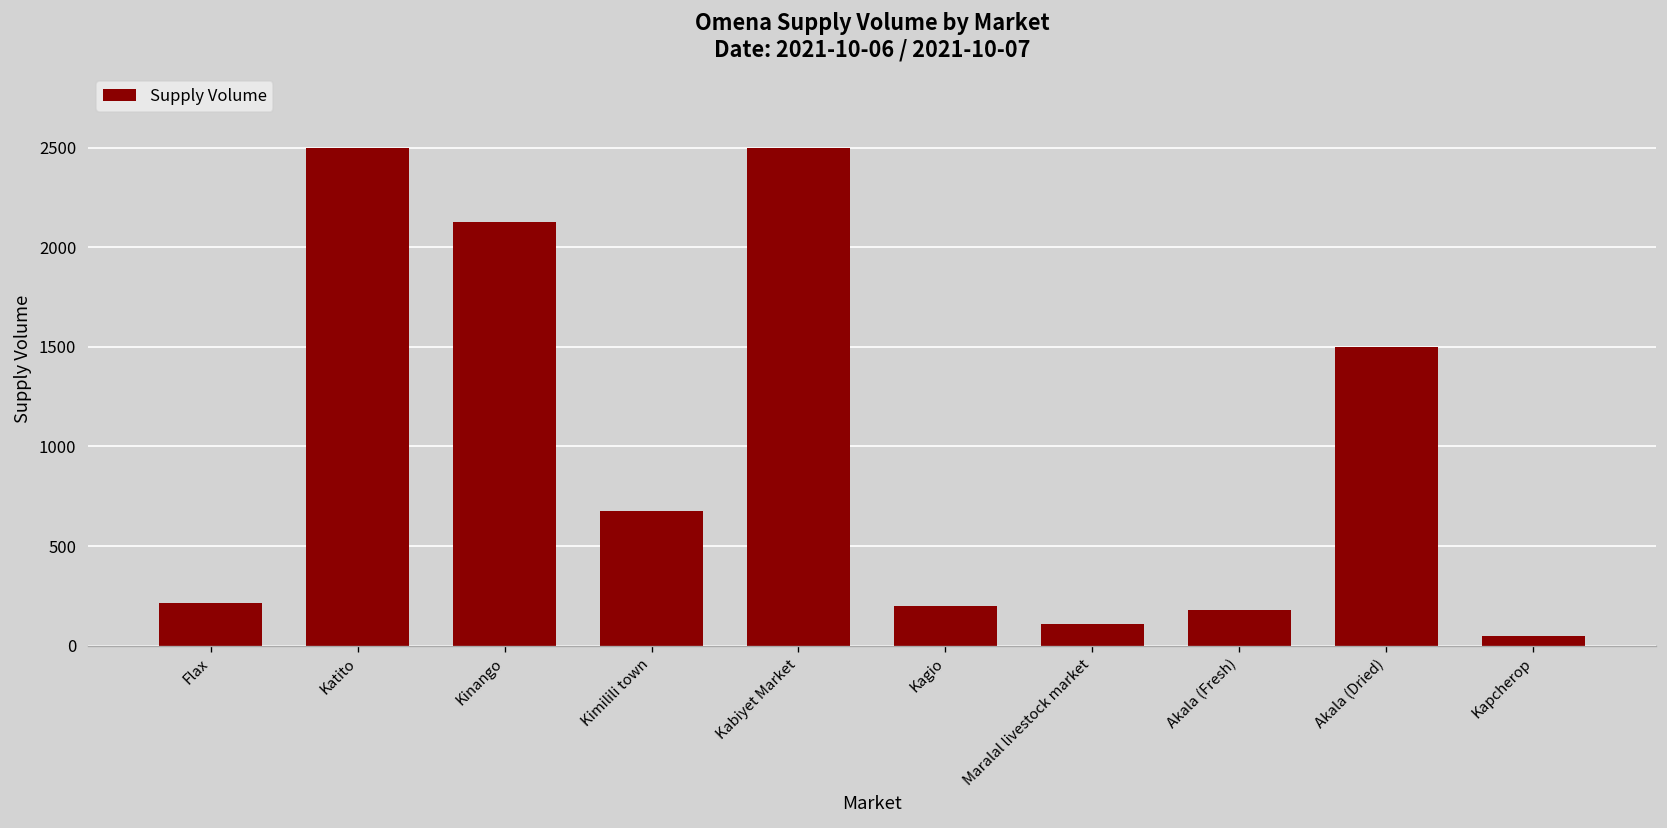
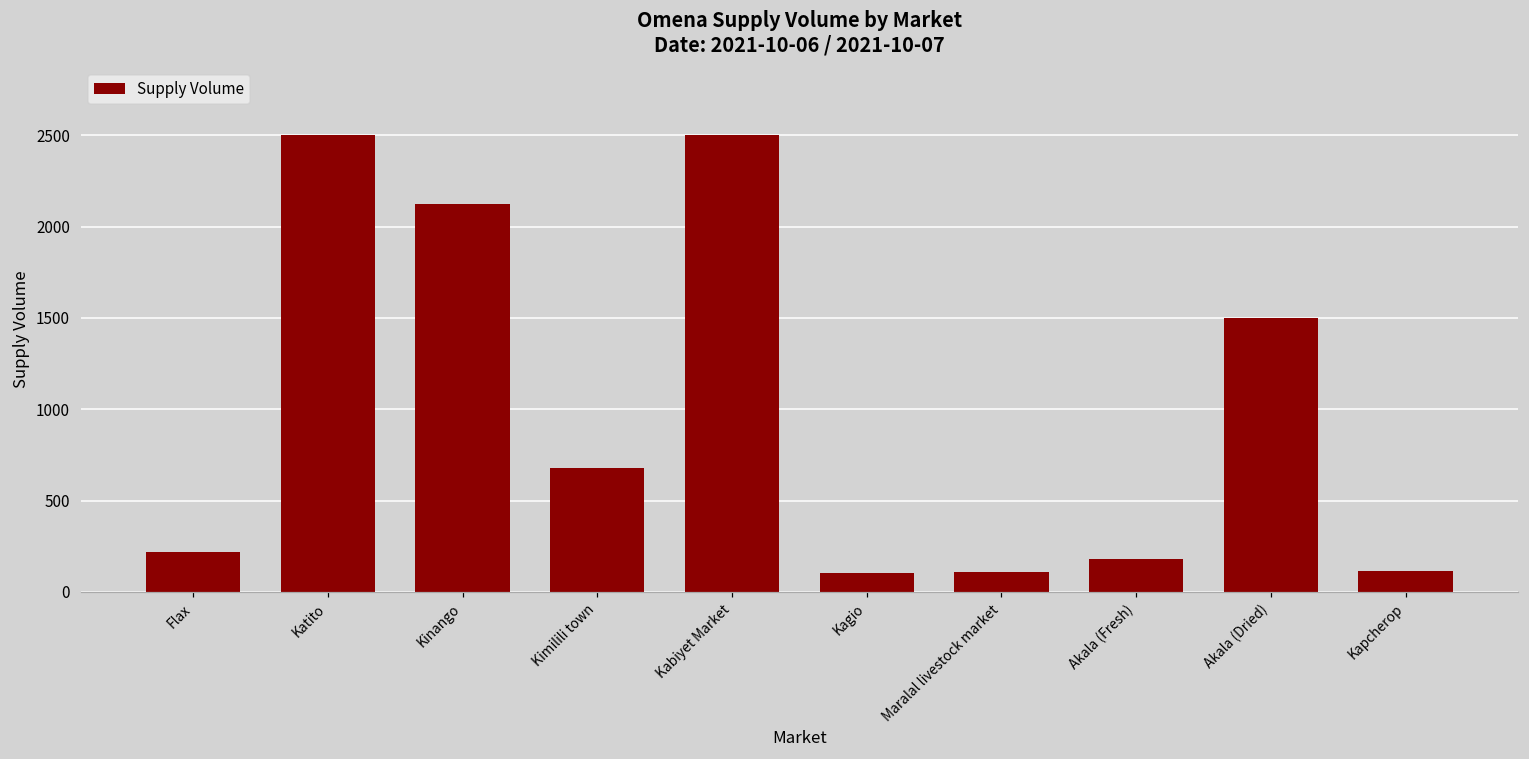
Kagio: 200 -> 110
Kapcherop: 50 -> 110
